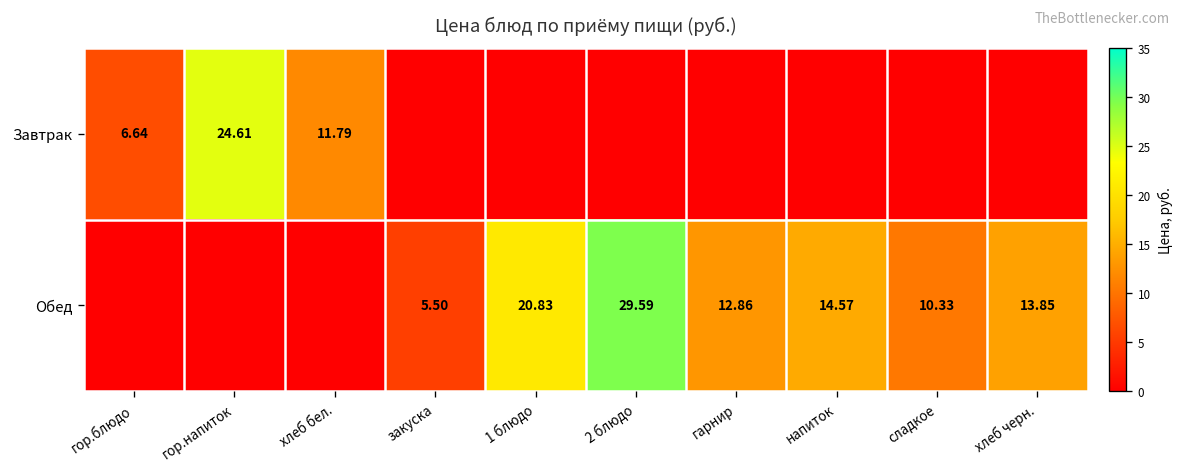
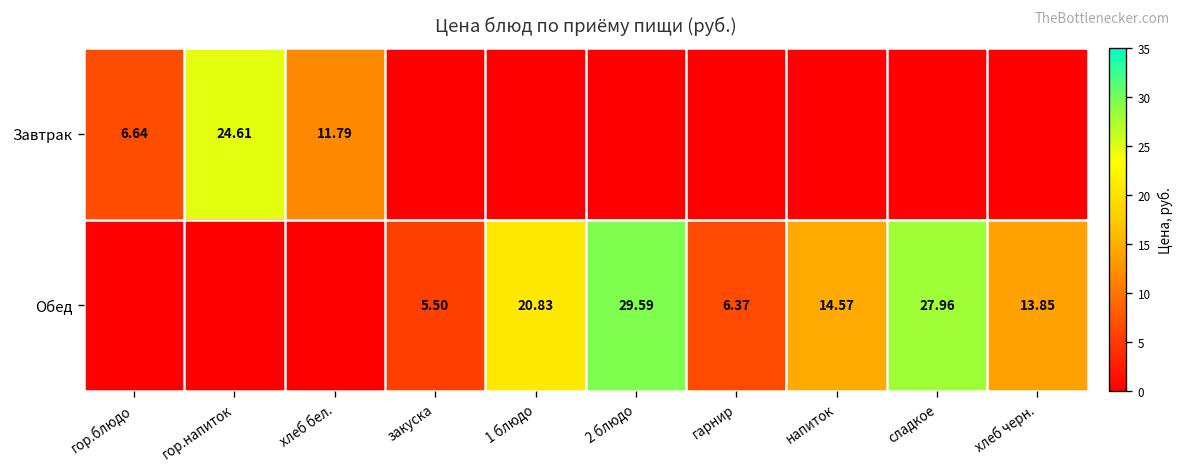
Обед, гарнир: 12.86 -> 6.37
Обед, сладкое: 10.33 -> 27.96
